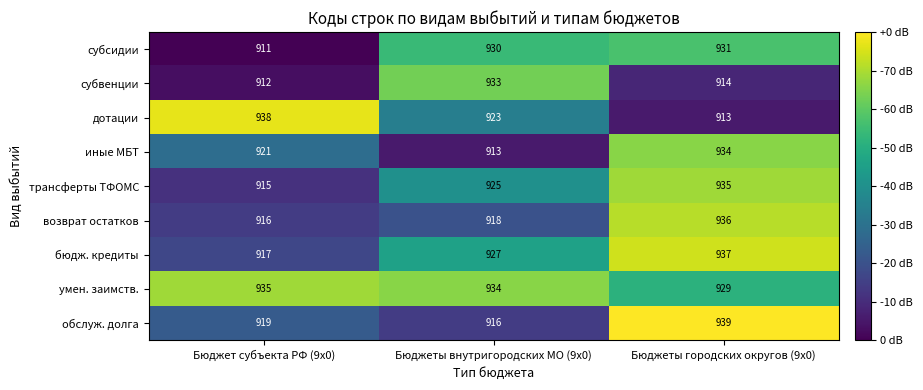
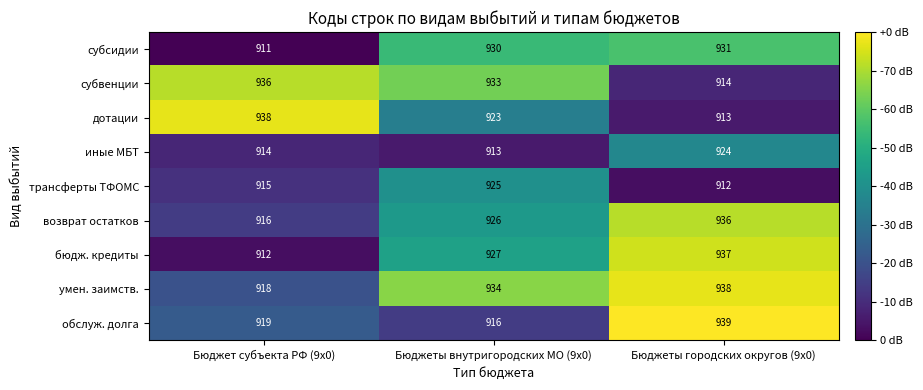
субвенции, Бюджет субъекта РФ (9x0): 912 -> 936
иные МБТ, Бюджет субъекта РФ (9x0): 921 -> 914
иные МБТ, Бюджеты городских округов (9x0): 934 -> 924
трансферты ТФОМС, Бюджеты городских округов (9x0): 935 -> 912
возврат остатков, Бюджеты внутригородских МО (9x0): 918 -> 926
бюдж. кредиты, Бюджет субъекта РФ (9x0): 917 -> 912
умен. заимств., Бюджет субъекта РФ (9x0): 935 -> 918
умен. заимств., Бюджеты городских округов (9x0): 929 -> 938
